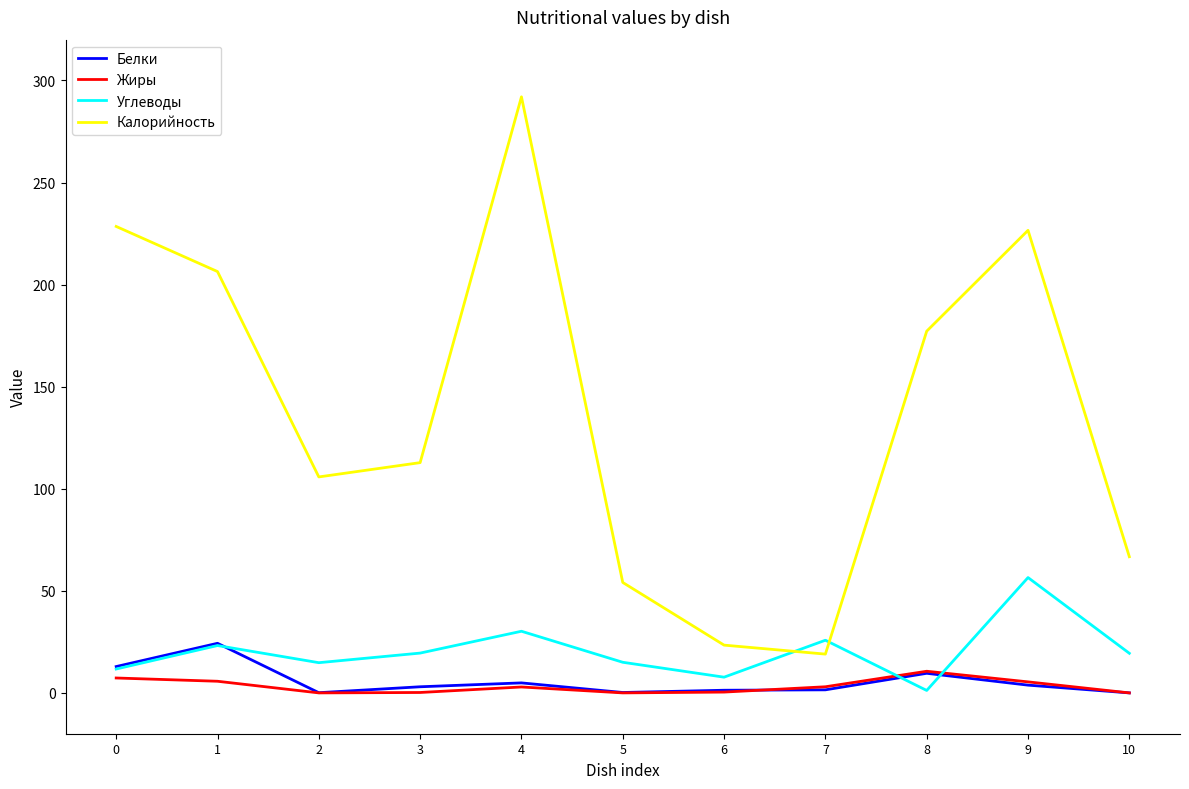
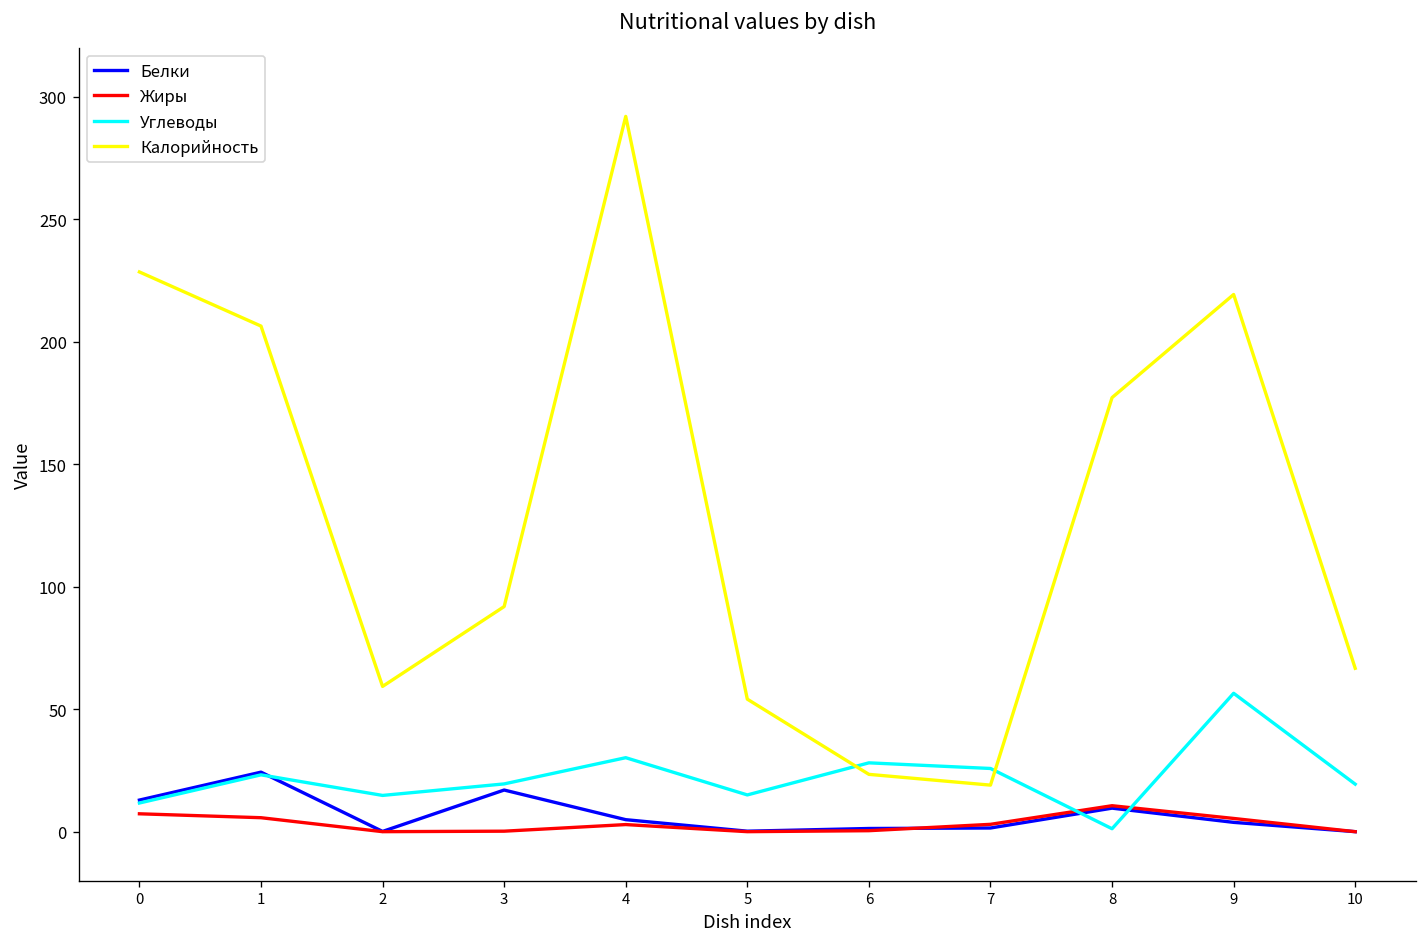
Калорийность, 2: 106 -> 59
Белки, 3: 3 -> 17
Калорийность, 3: 113 -> 92
Углеводы, 6: 8 -> 28
Калорийность, 9: 227 -> 219
